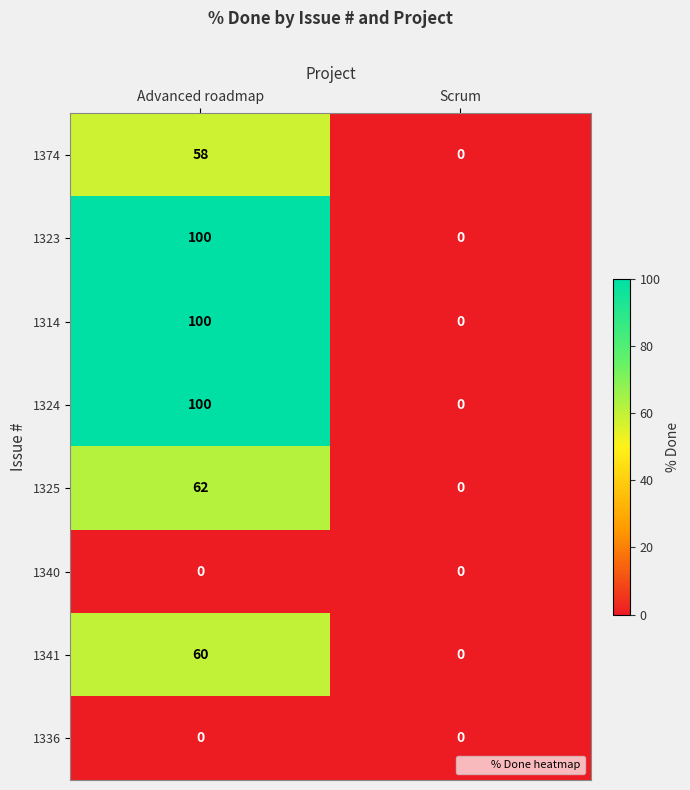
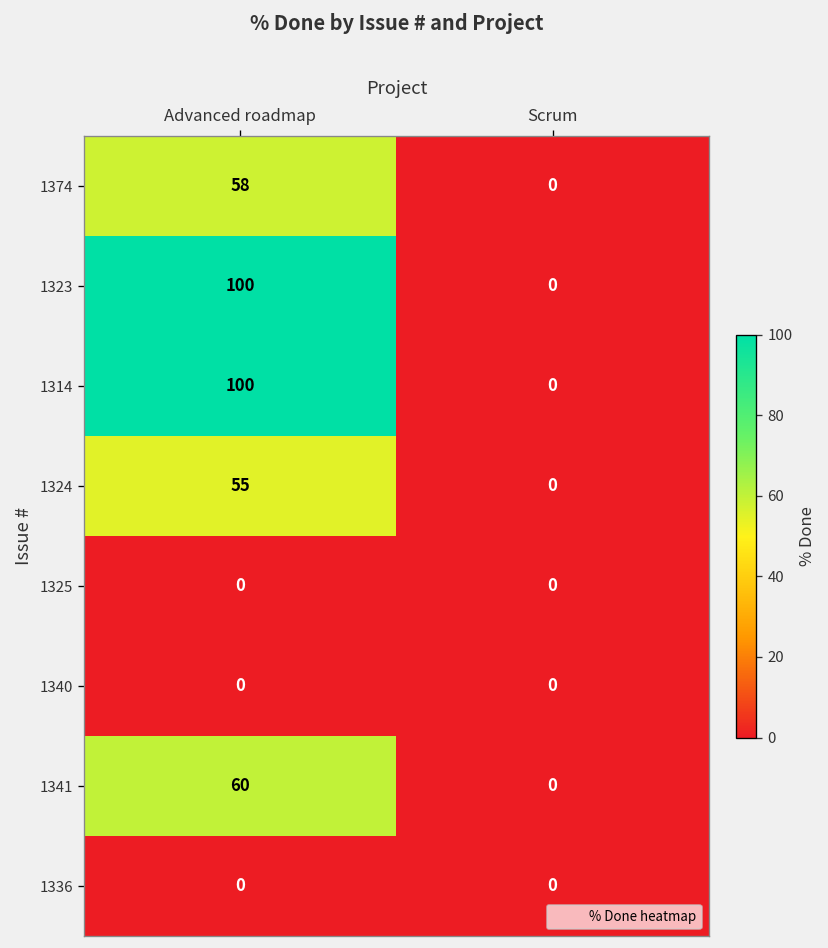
1324, Advanced roadmap: 100 -> 55
1325, Advanced roadmap: 62 -> 0
